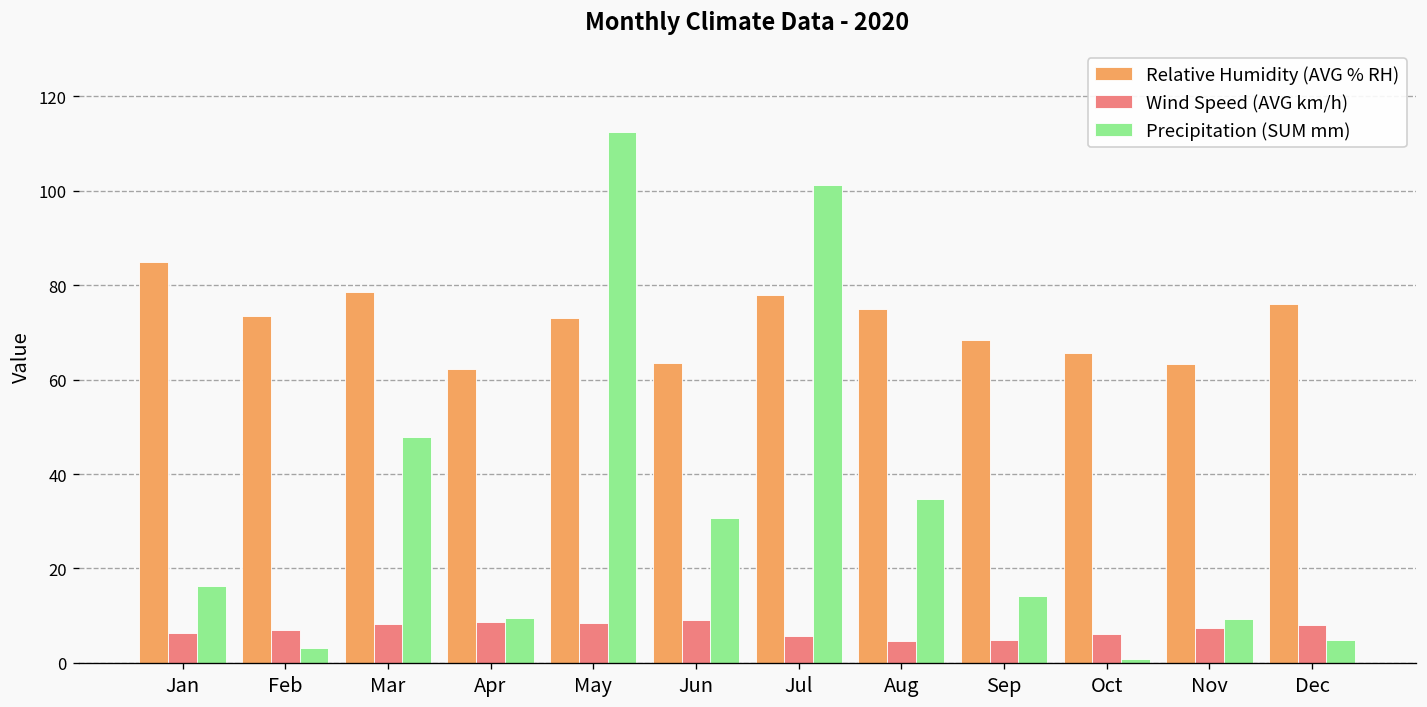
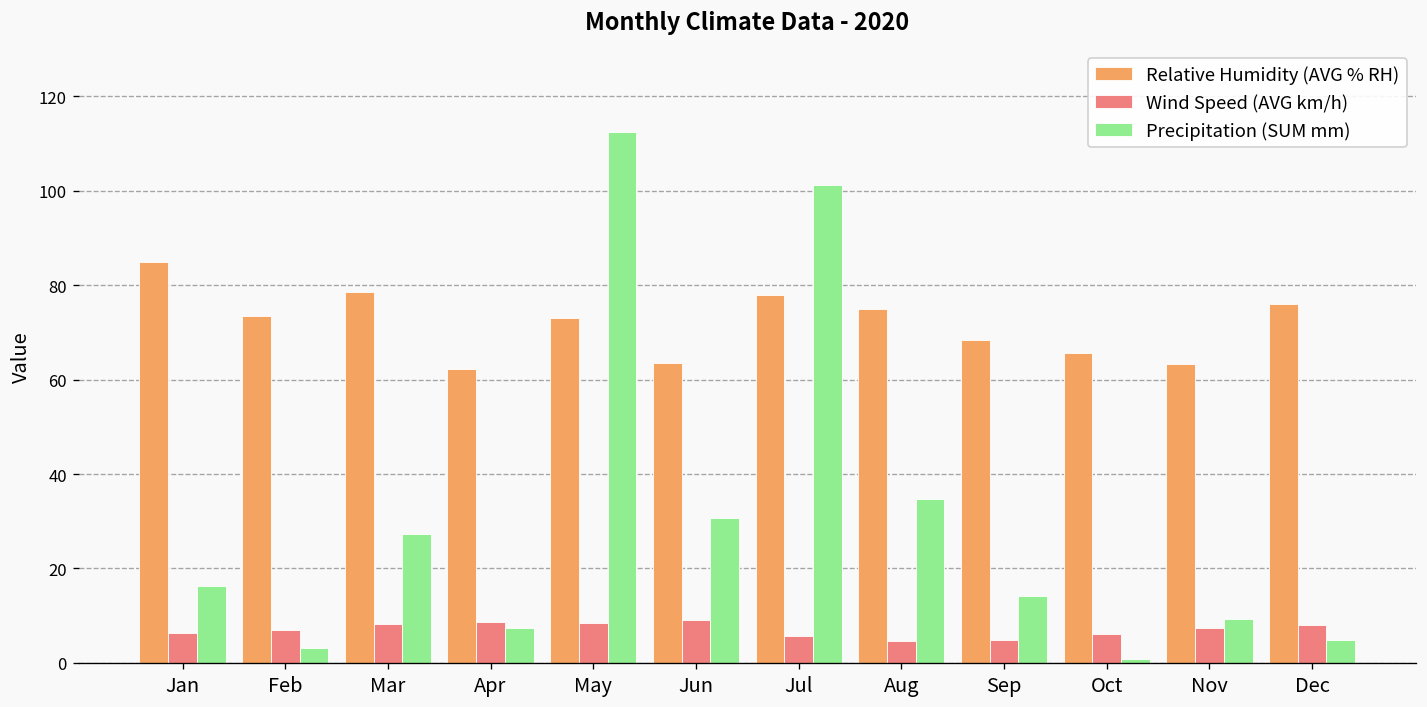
Precipitation (SUM mm), Mar: 48 -> 27
Precipitation (SUM mm), Apr: 10 -> 7
